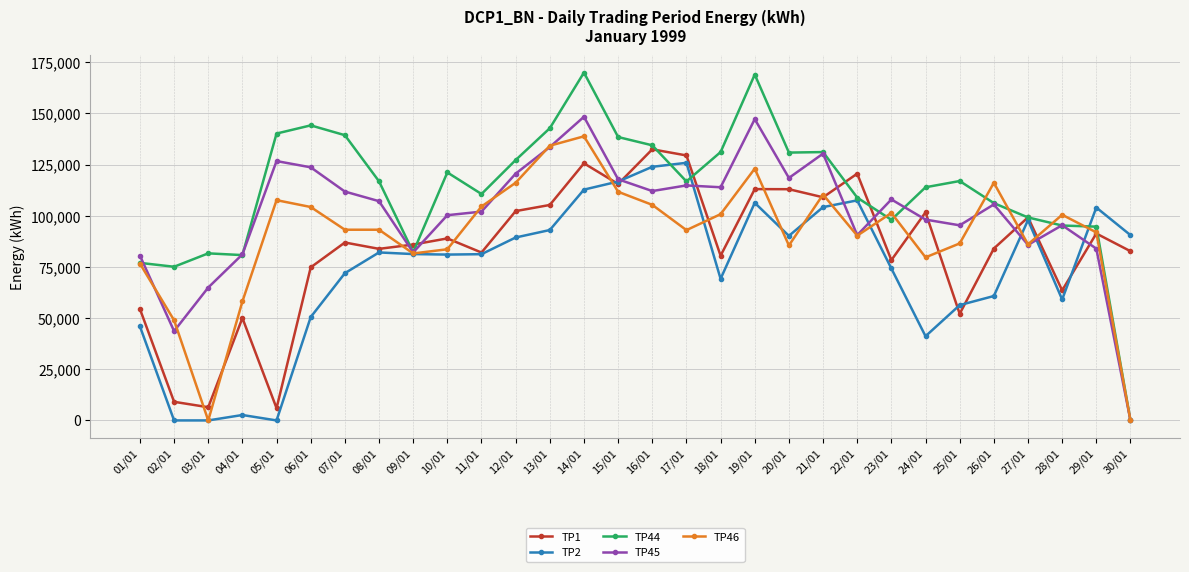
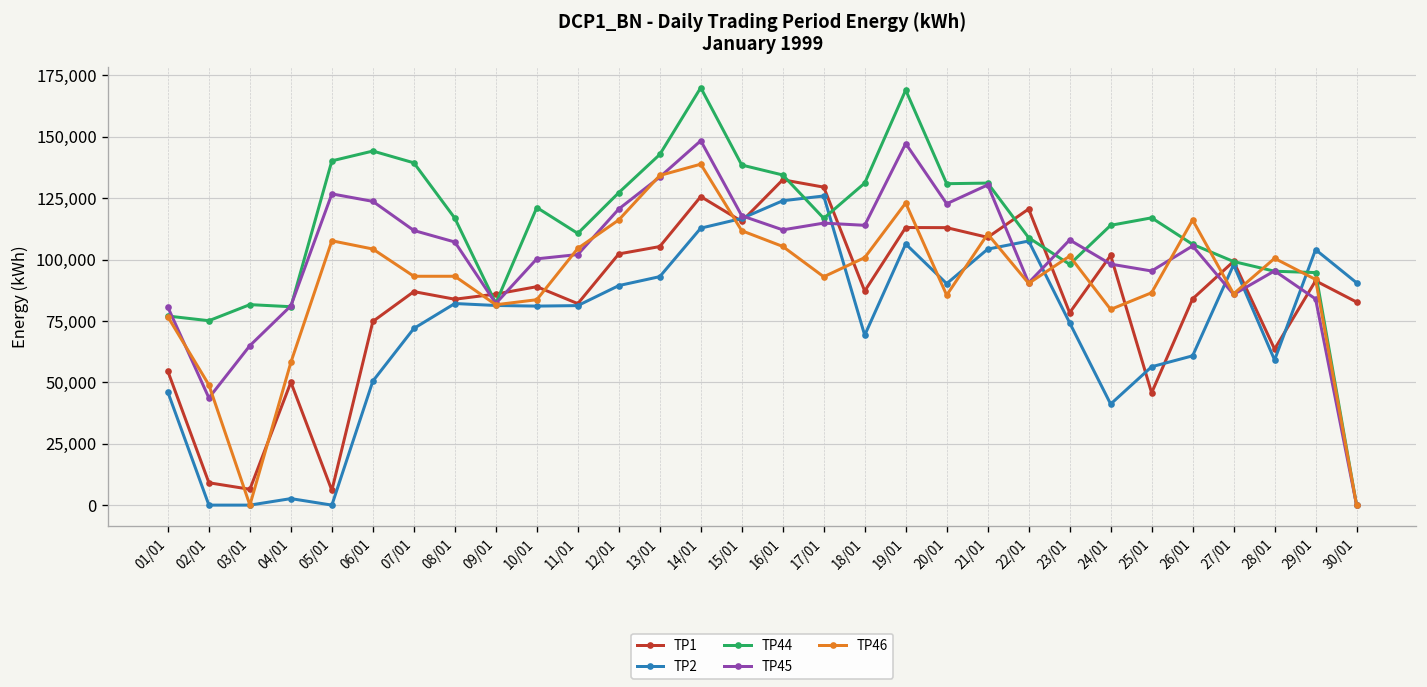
TP1, 18/01: 81,000 -> 87,000
TP45, 20/01: 119,000 -> 123,000
TP1, 25/01: 52,000 -> 46,000
